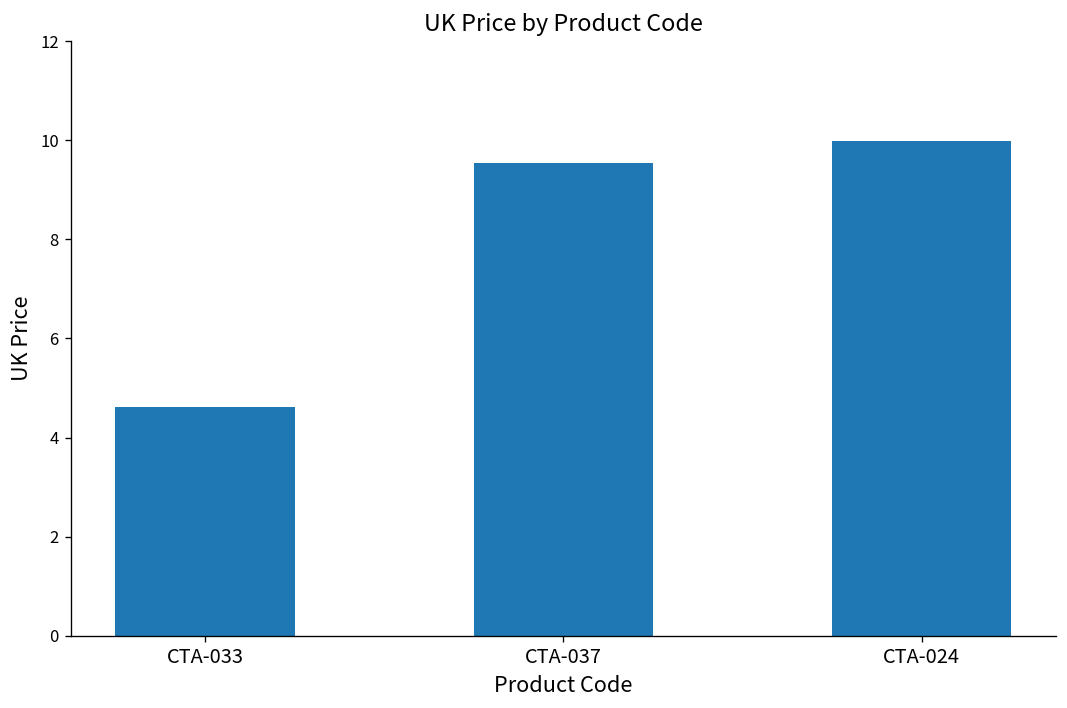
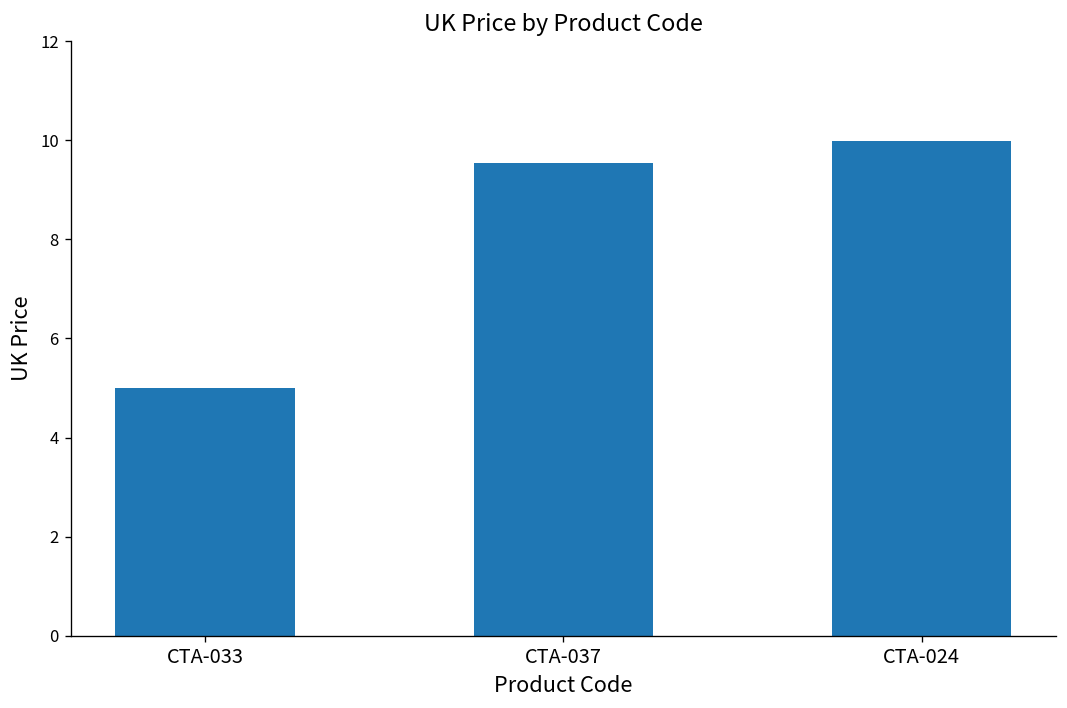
CTA-033: 4.6 -> 5.0
